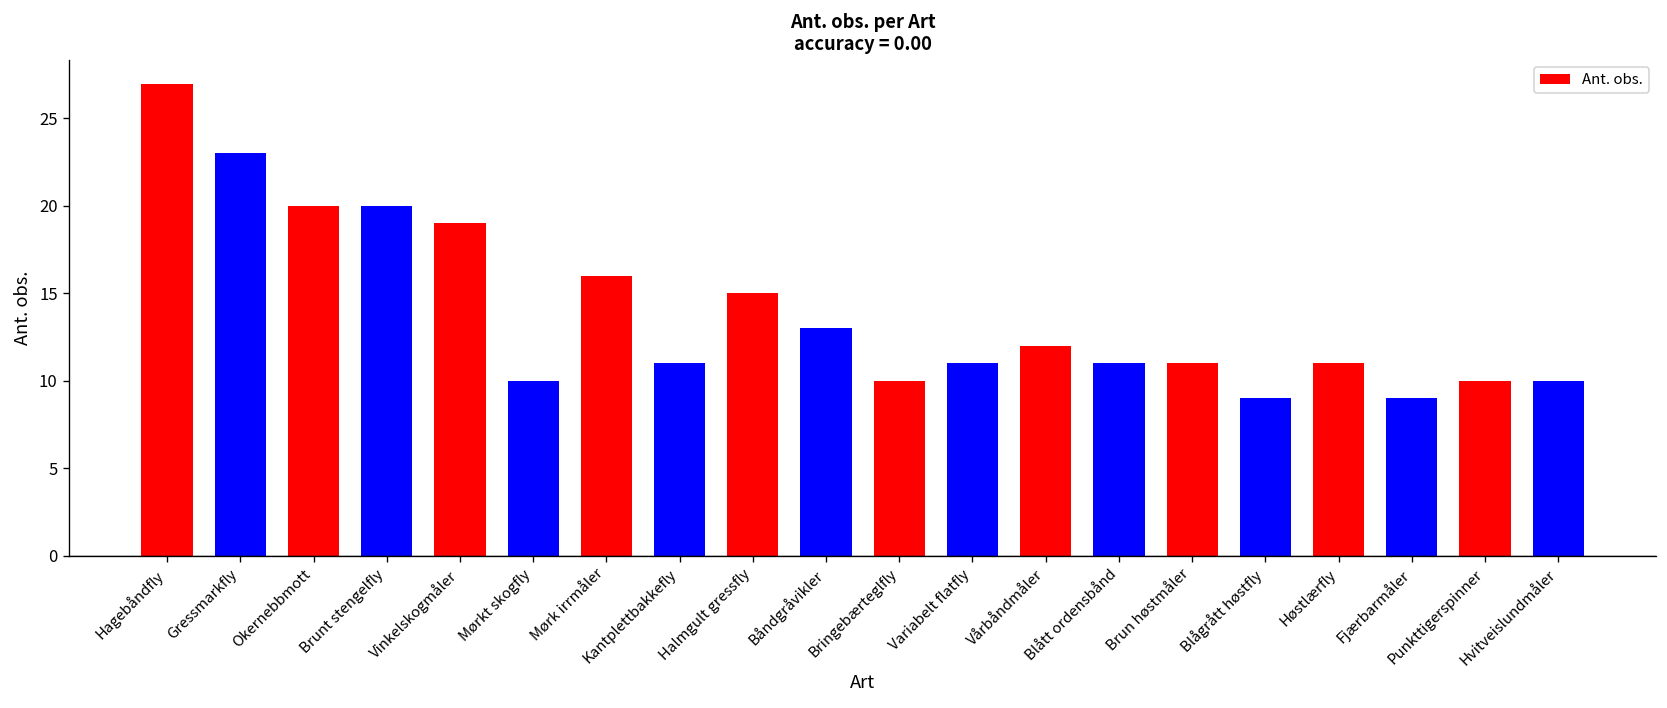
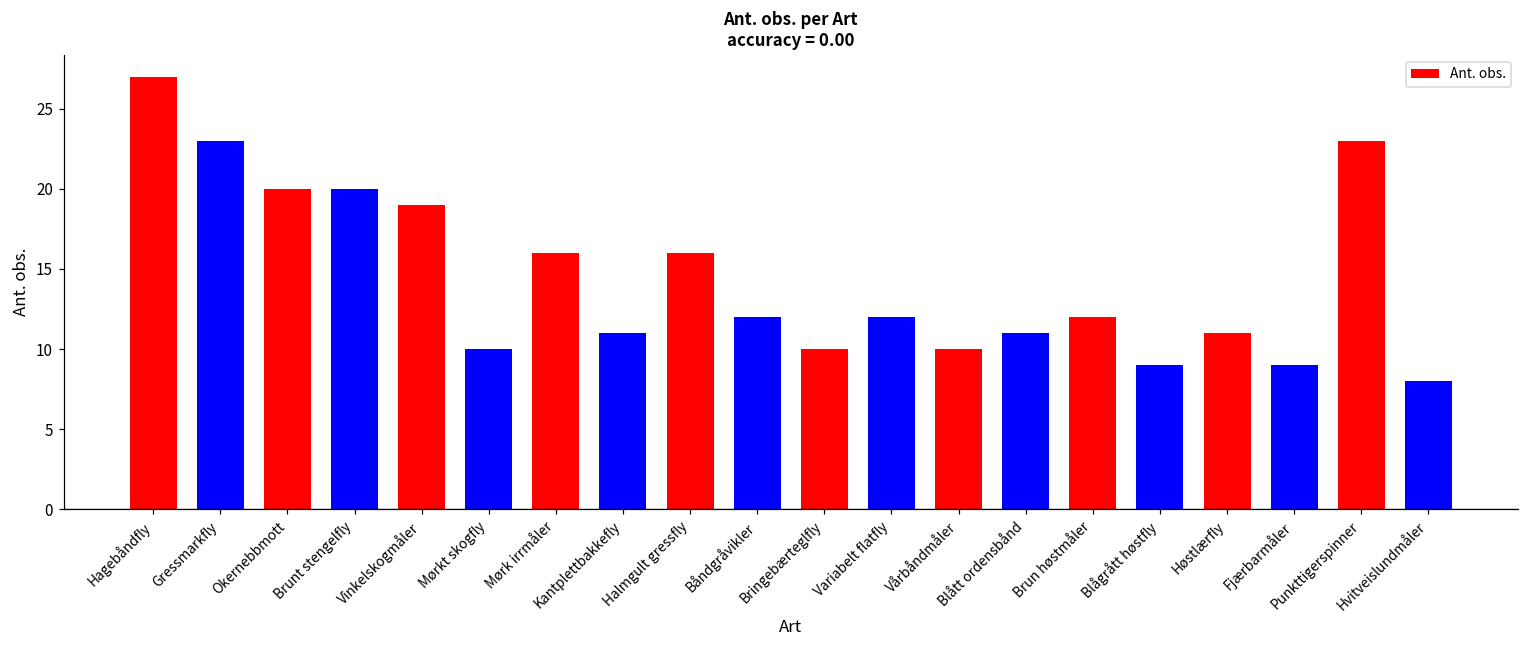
Halmgult gressfly: 15 -> 16
Båndgråvikler: 13 -> 12
Variabelt flatfly: 11 -> 12
Vårbåndmåler: 12 -> 10
Brun høstmåler: 11 -> 12
Punkttigerspinner: 10 -> 23
Hvitveislundmåler: 10 -> 8
